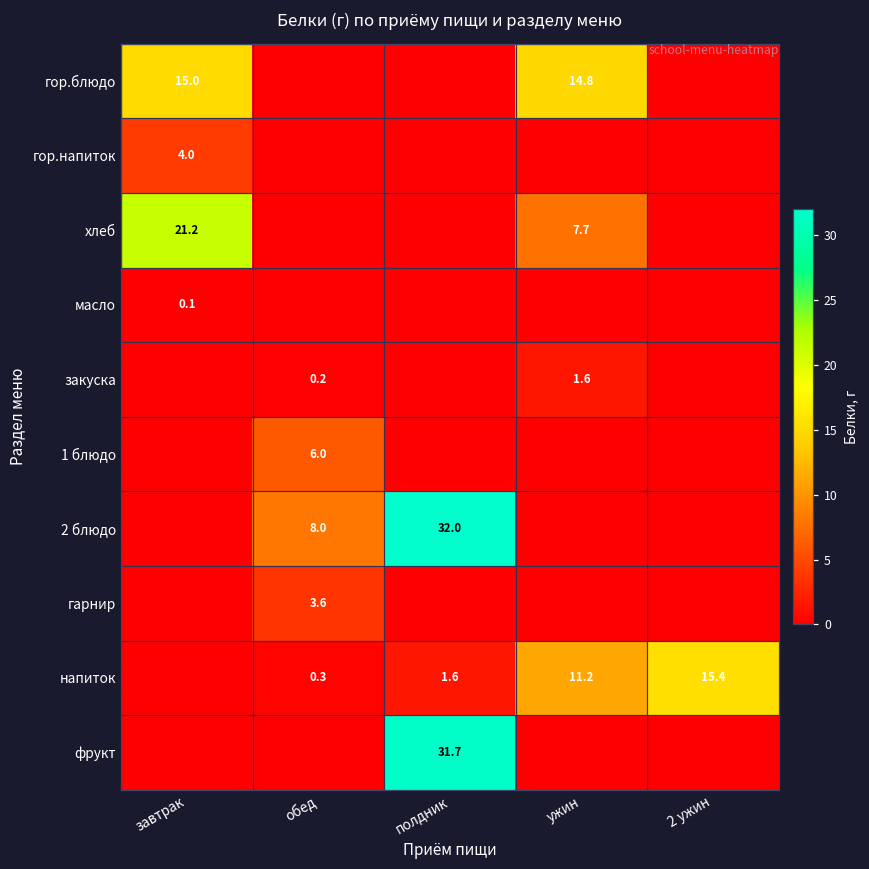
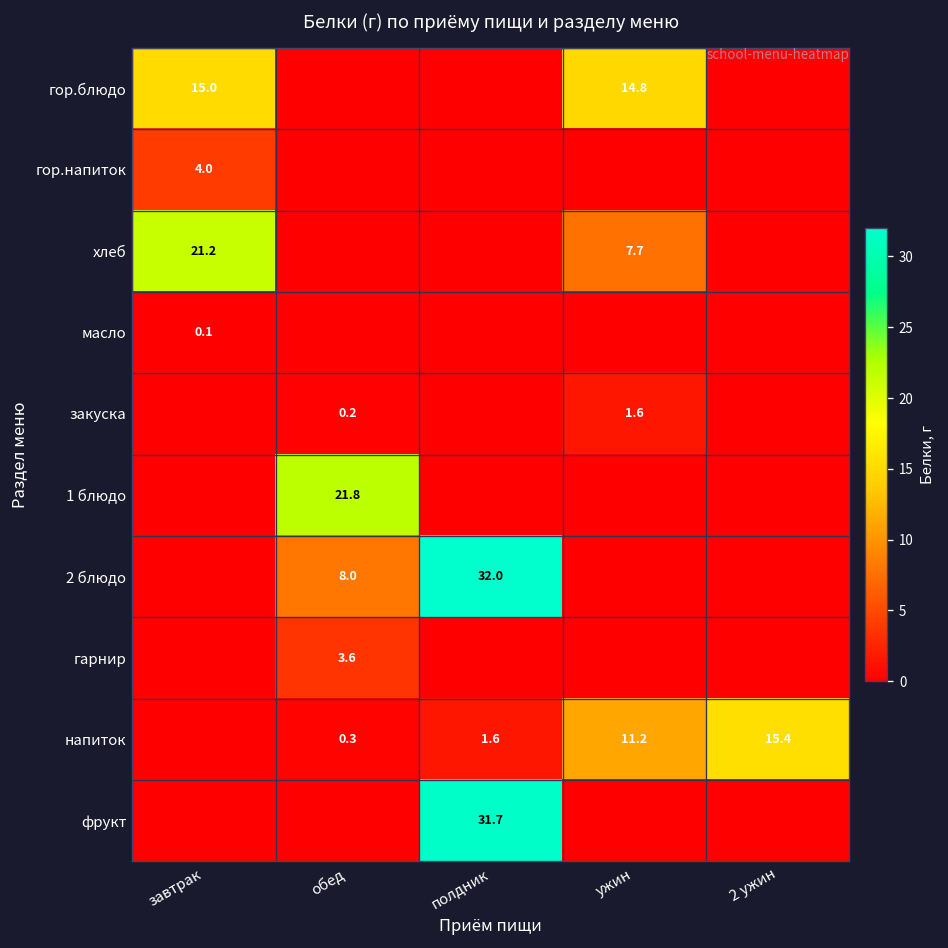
1 блюдо, обед: 6.0 -> 21.8
